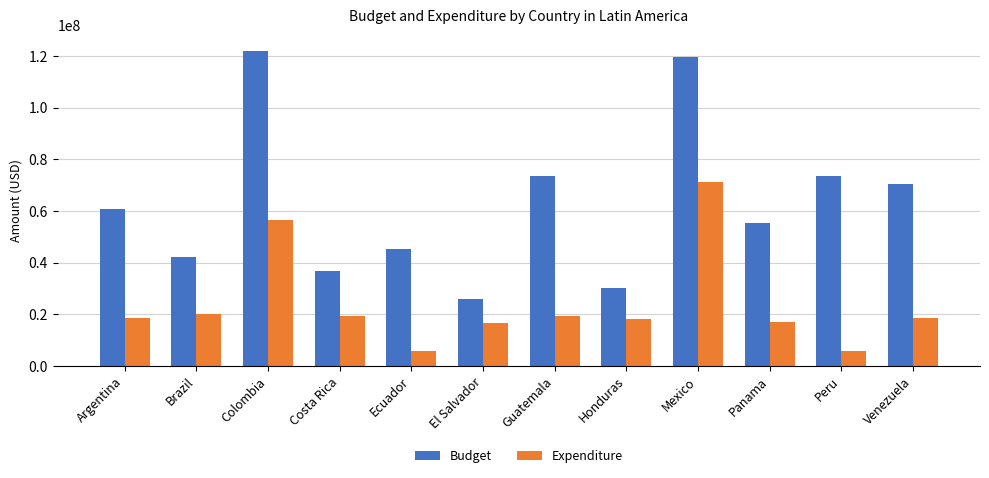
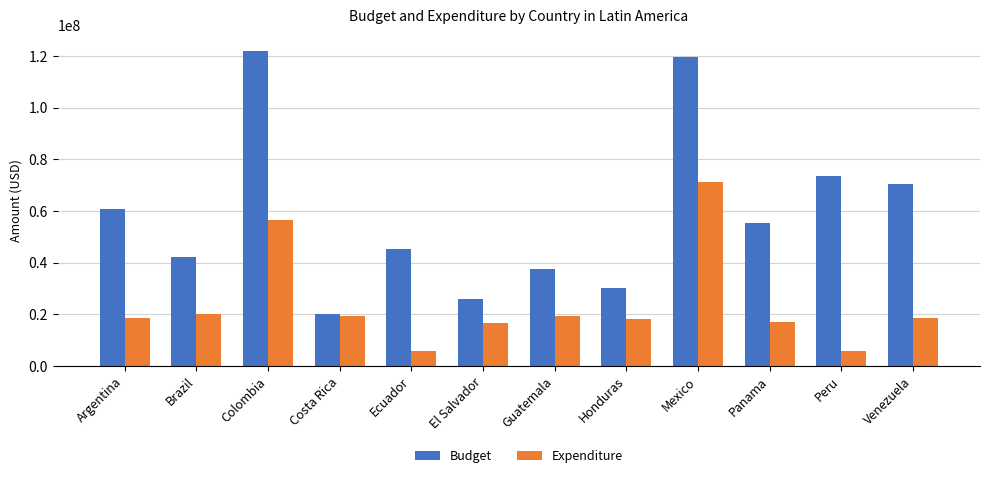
Budget, Costa Rica: 37000000 -> 20000000
Budget, Guatemala: 74000000 -> 38000000
